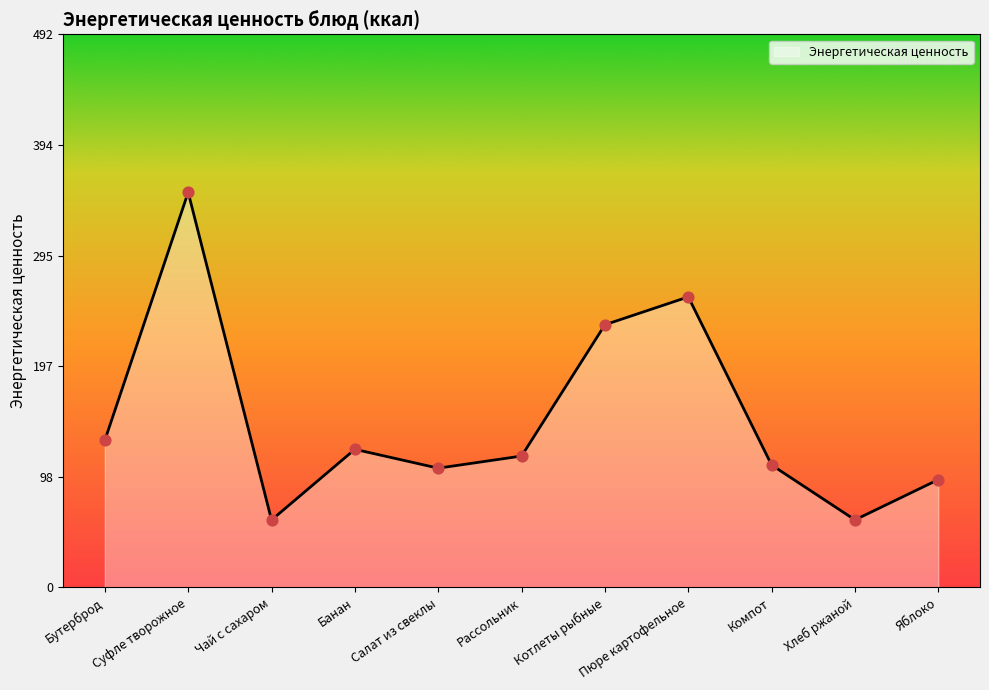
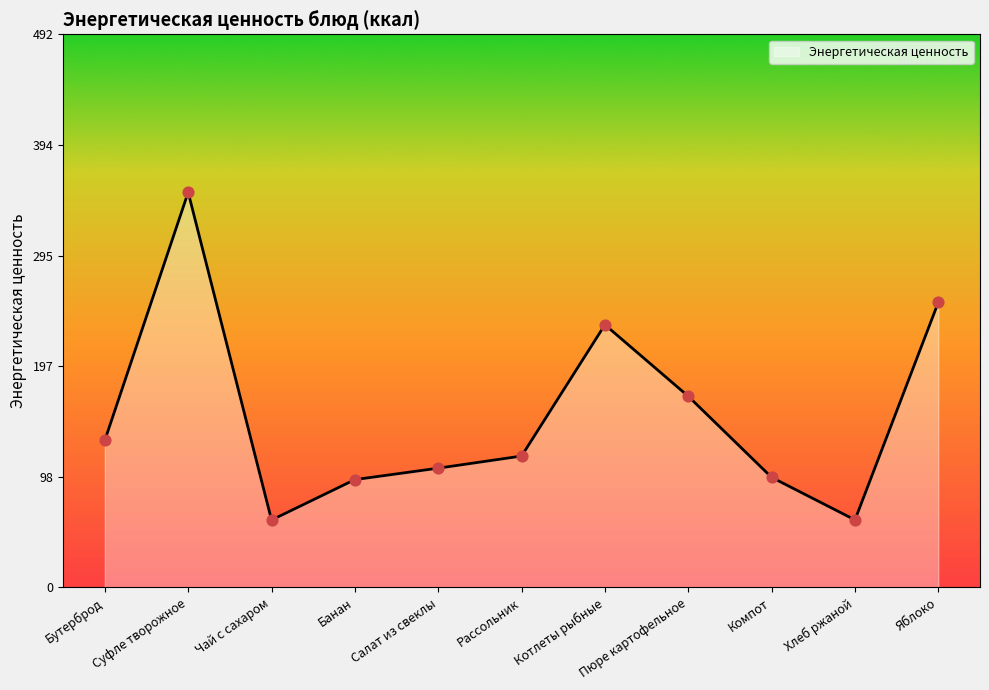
Банан: 123 -> 96
Пюре картофельное: 259 -> 170
Компот: 109 -> 98
Яблоко: 96 -> 254
